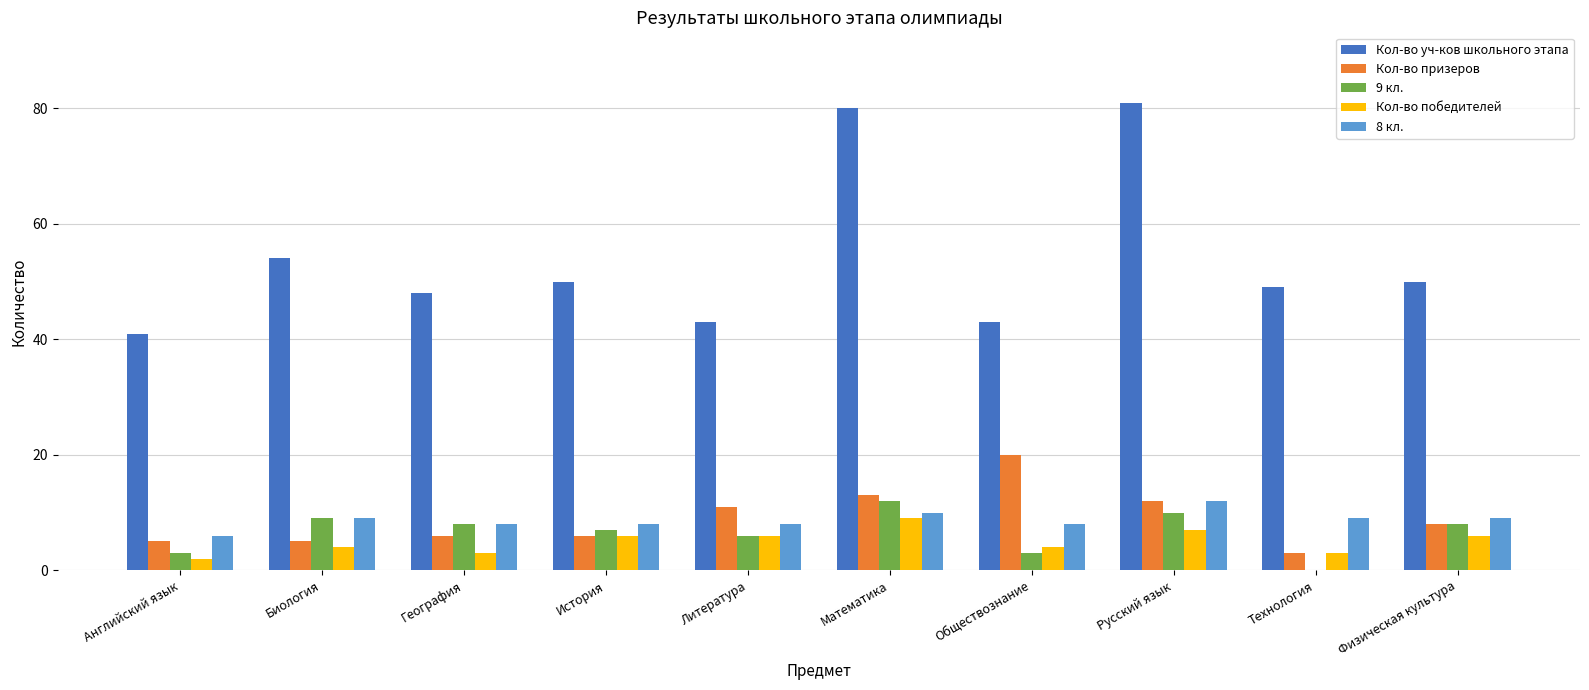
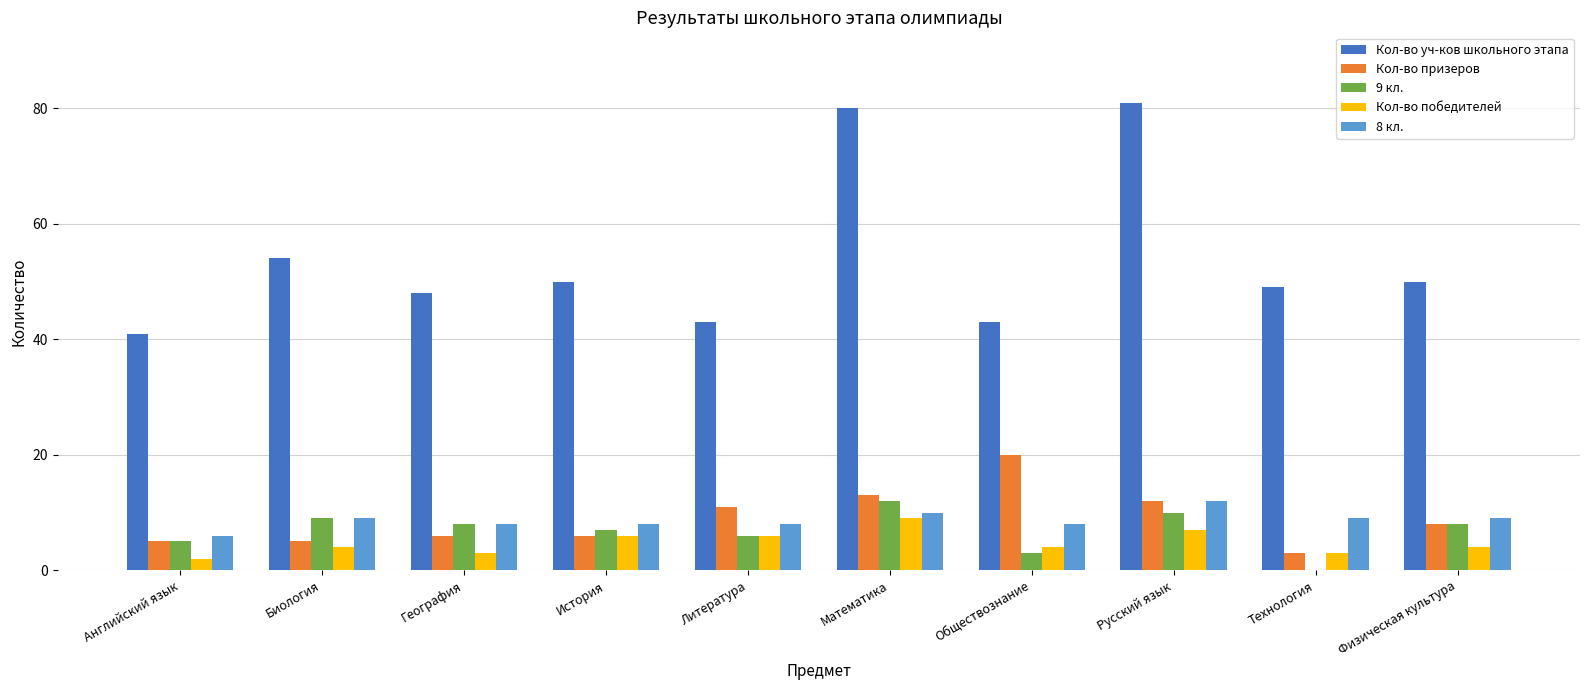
9 кл., Английский язык: 3 -> 5
Кол-во победителей, Физическая культура: 6 -> 4
